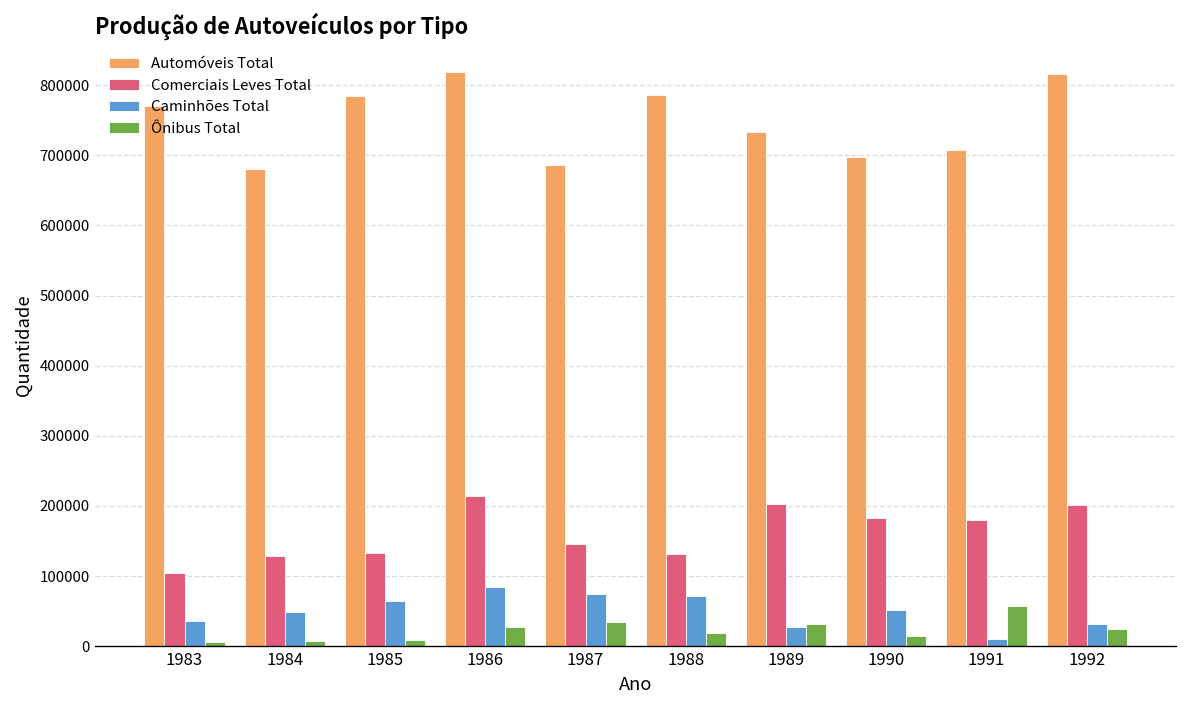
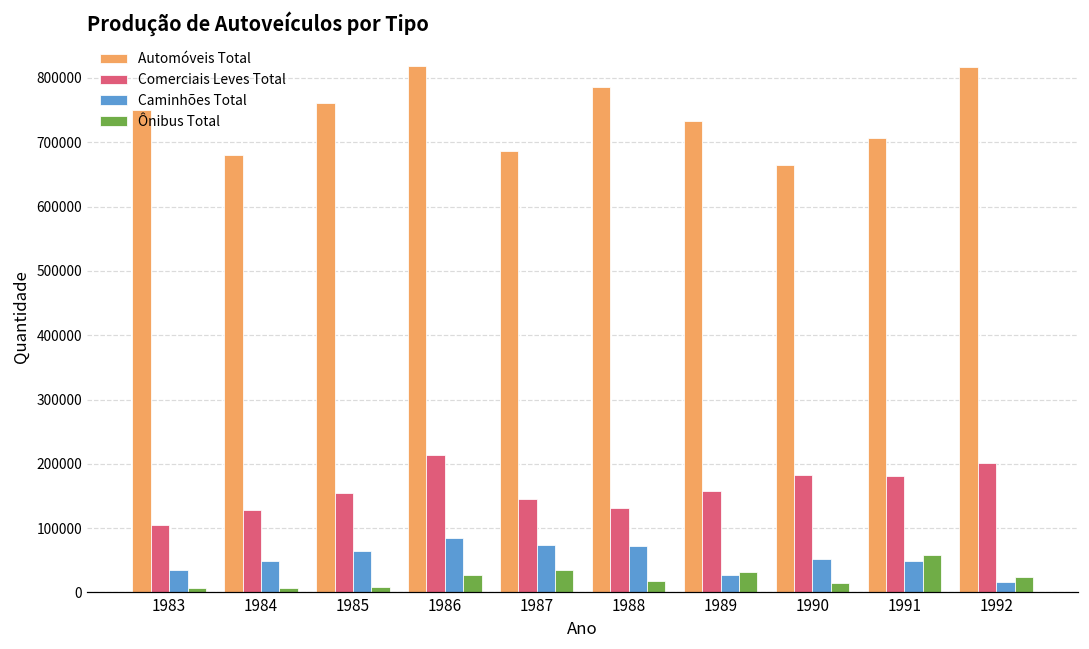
Automóveis Total, 1983: 770000 -> 750000
Automóveis Total, 1985: 780000 -> 760000
Comerciais Leves Total, 1985: 130000 -> 150000
Comerciais Leves Total, 1989: 200000 -> 160000
Automóveis Total, 1990: 700000 -> 670000
Caminhões Total, 1991: 10000 -> 50000
Caminhões Total, 1992: 30000 -> 20000
